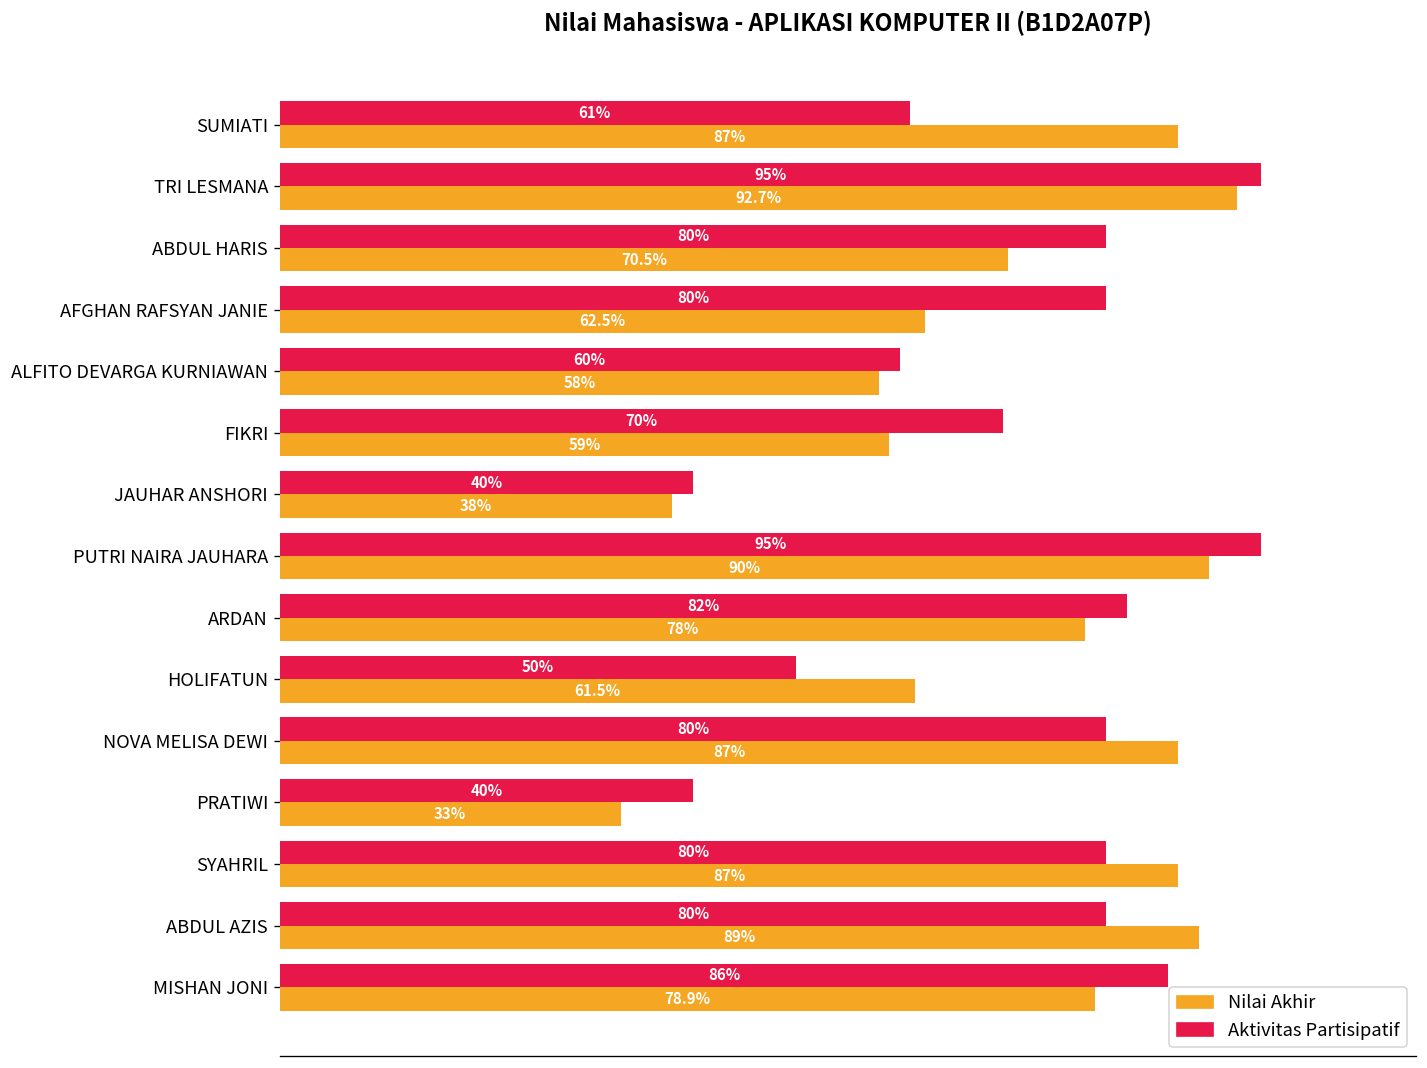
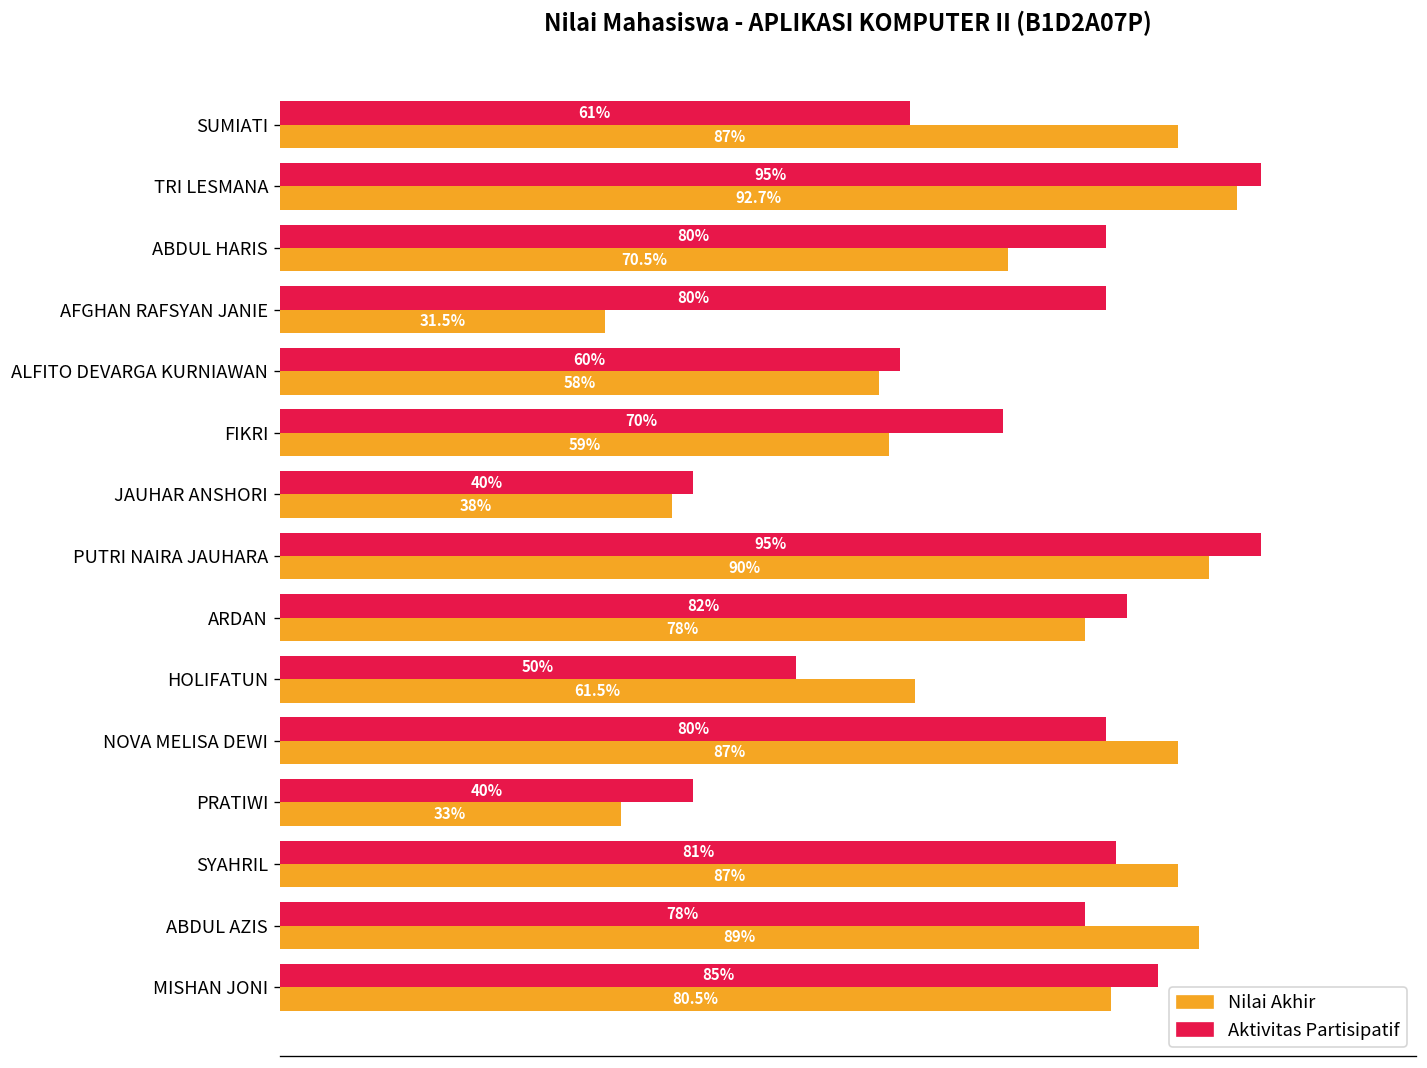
Nilai Akhir, AFGHAN RAFSYAN JANIE: 62.5% -> 31.5%
Aktivitas Partisipatif, SYAHRIL: 80% -> 81%
Aktivitas Partisipatif, ABDUL AZIS: 80% -> 78%
Aktivitas Partisipatif, MISHAN JONI: 86% -> 85%
Nilai Akhir, MISHAN JONI: 78.9% -> 80.5%
